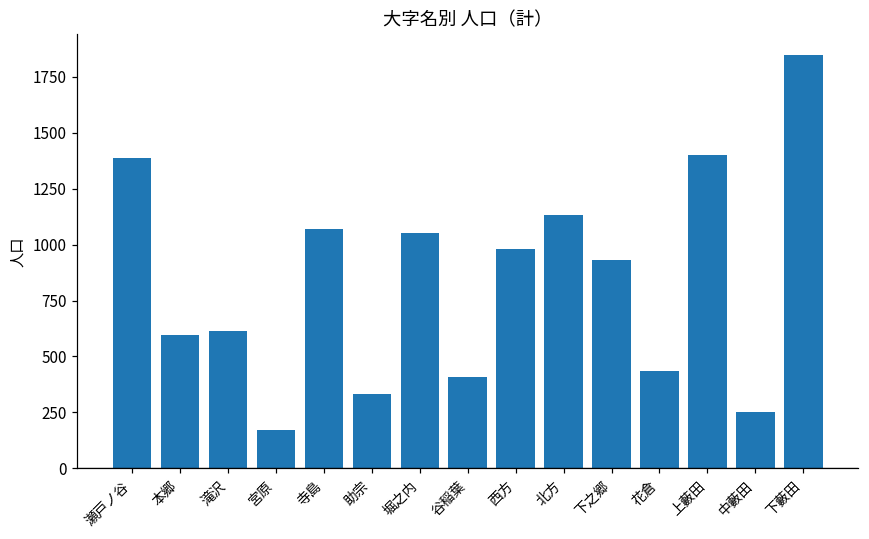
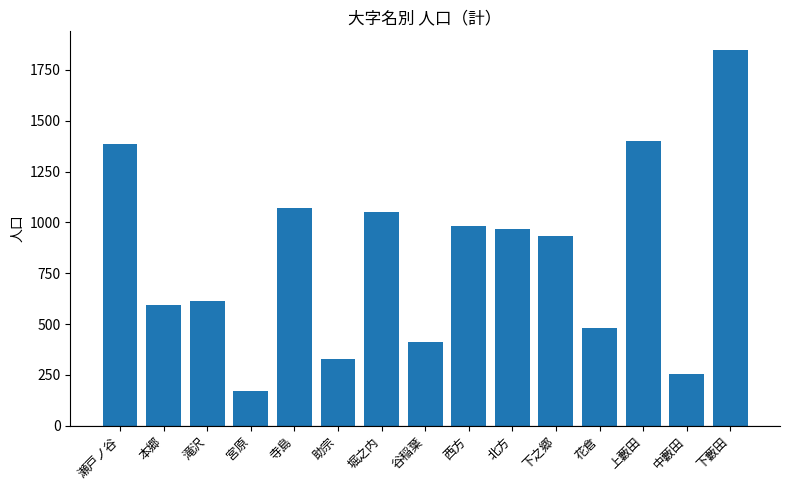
北方: 1130 -> 970
花倉: 430 -> 480
